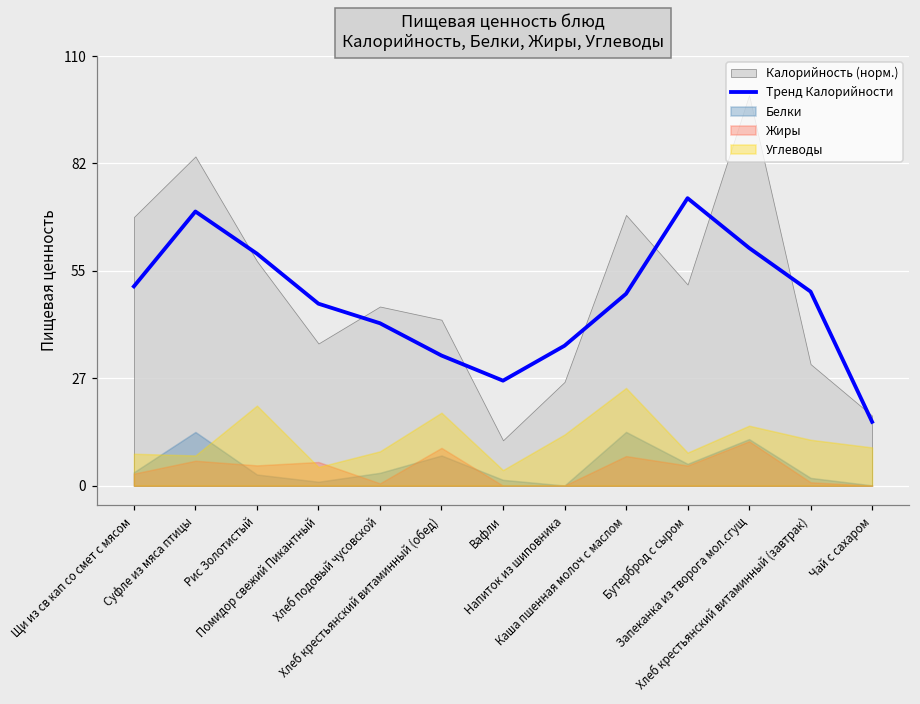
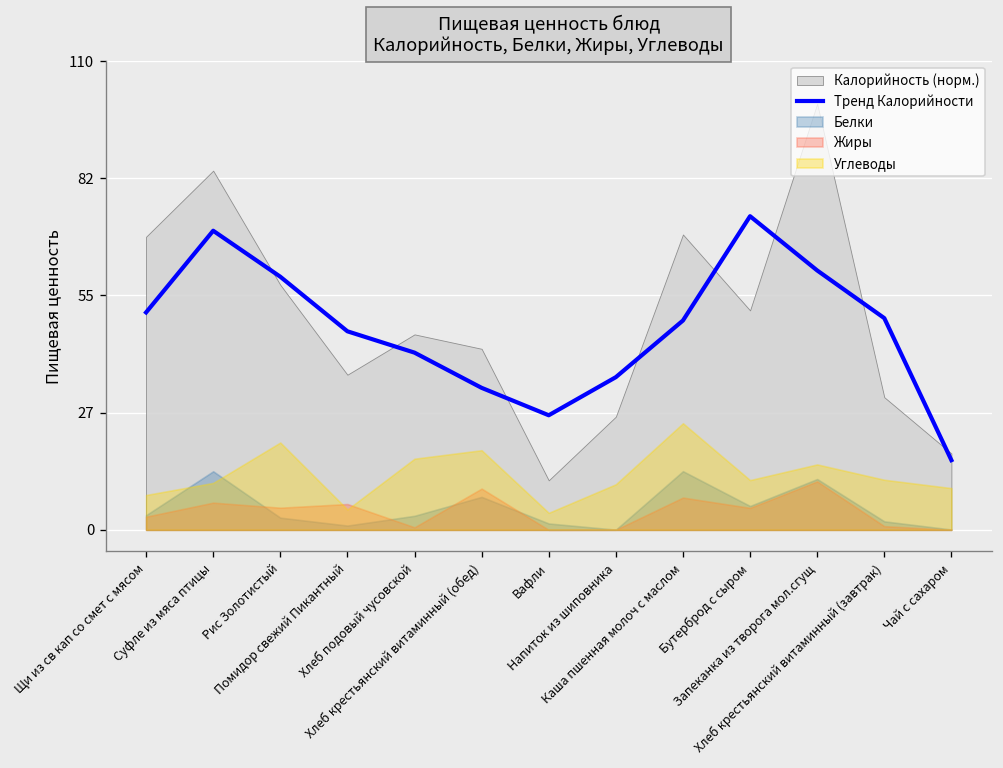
Углеводы, Суфле из мяса птицы: 8 -> 11
Углеводы, Хлеб подовый чусовской: 9 -> 17
Углеводы, Напиток из шиповника: 13 -> 11
Углеводы, Бутерброд с сыром: 8 -> 12
